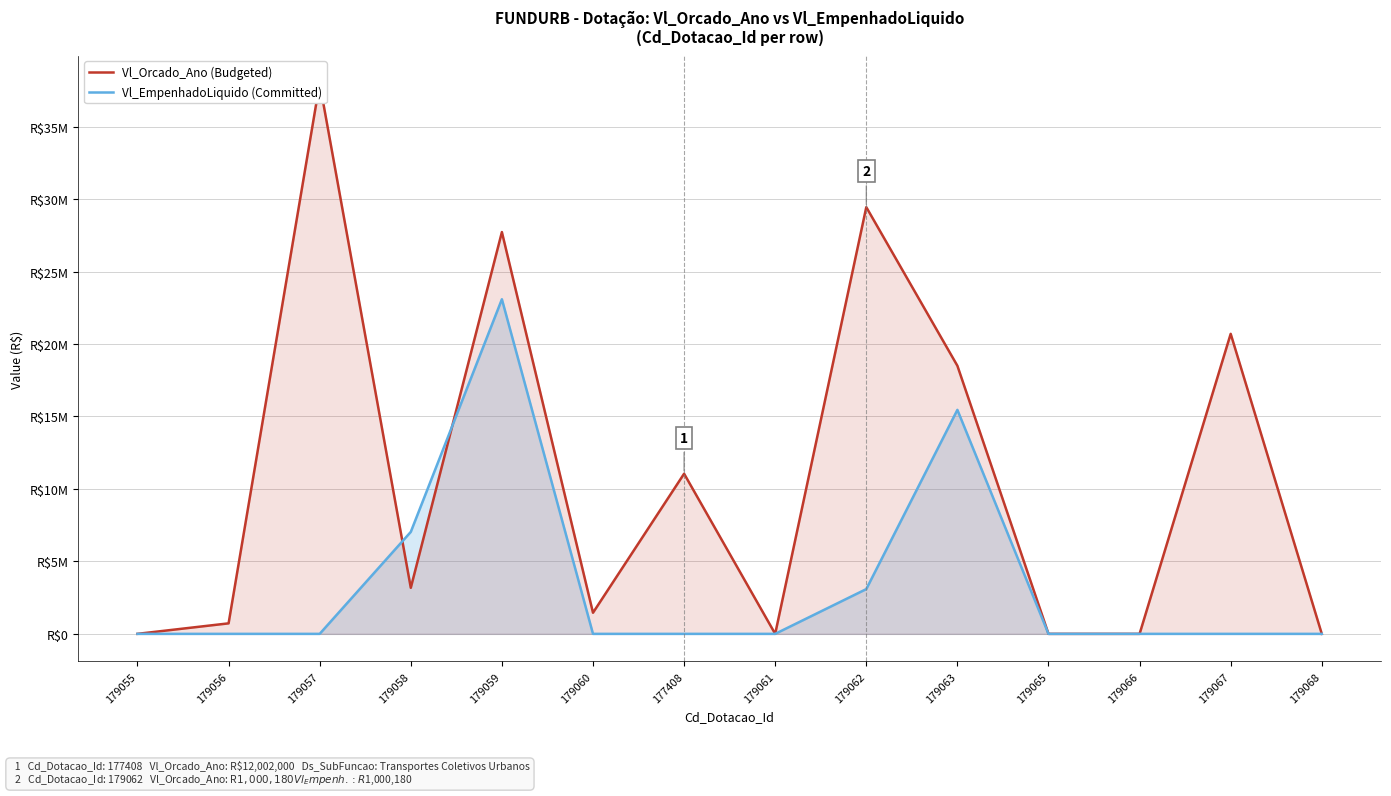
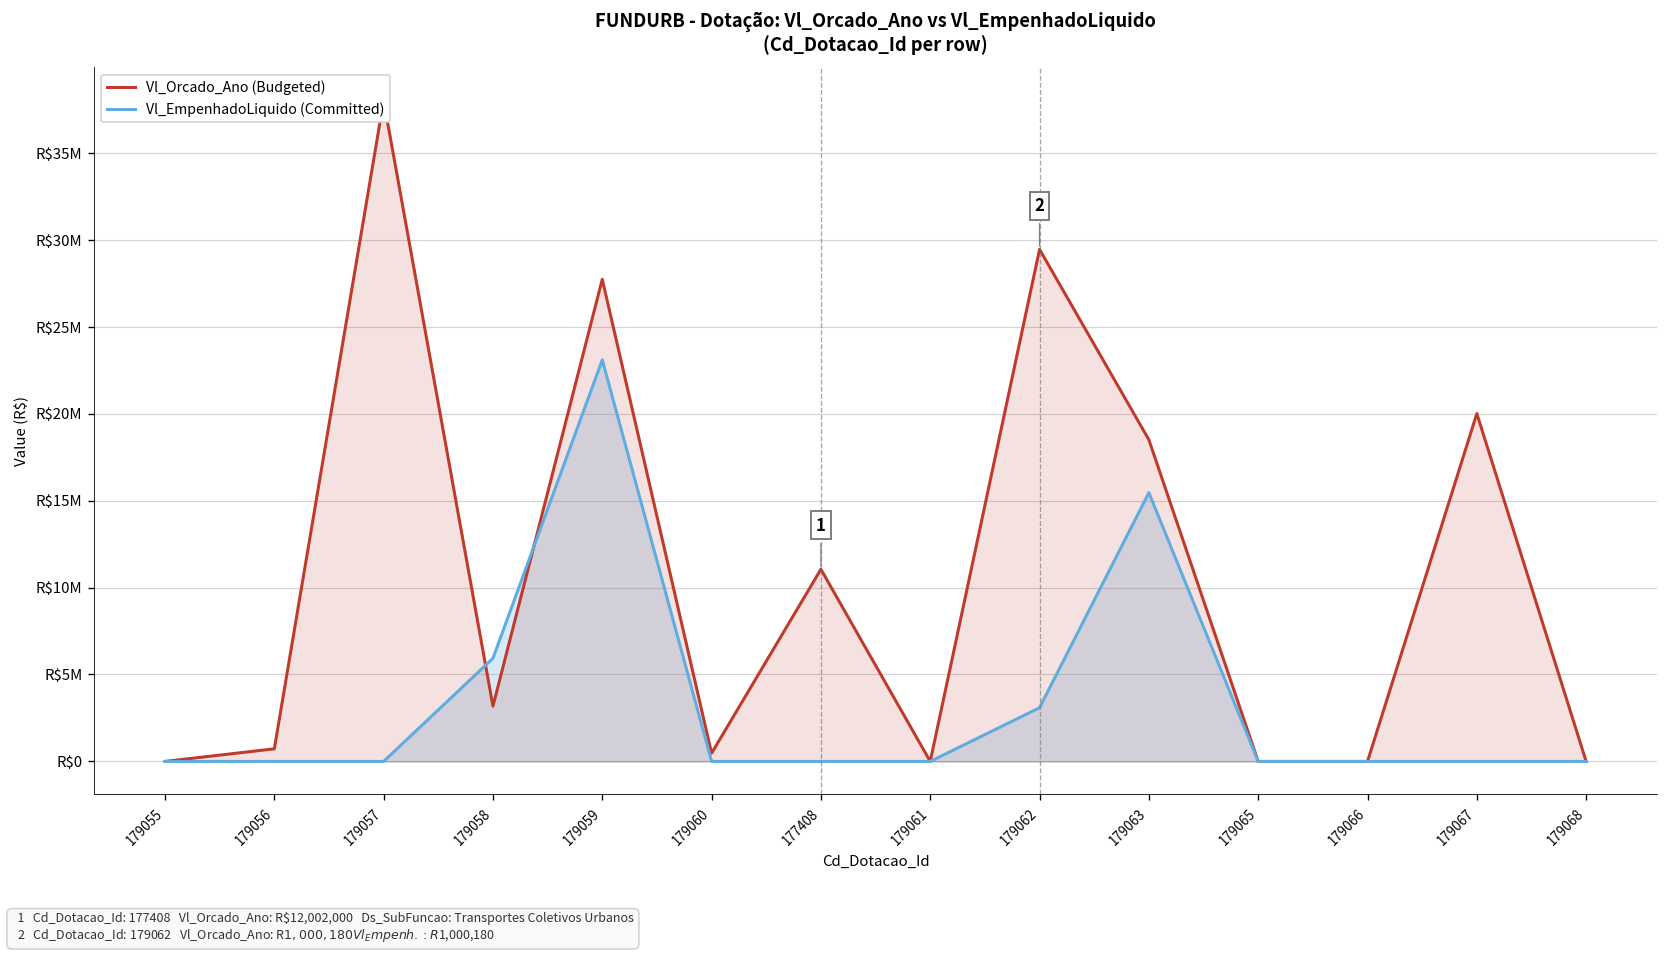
Vl_EmpenhadoLiquido (Committed), 179058: R$7000000 -> R$5900000
Vl_Orcado_Ano (Budgeted), 179060: R$1500000 -> R$500000
Vl_Orcado_Ano (Budgeted), 179067: R$20700000 -> R$20000000
